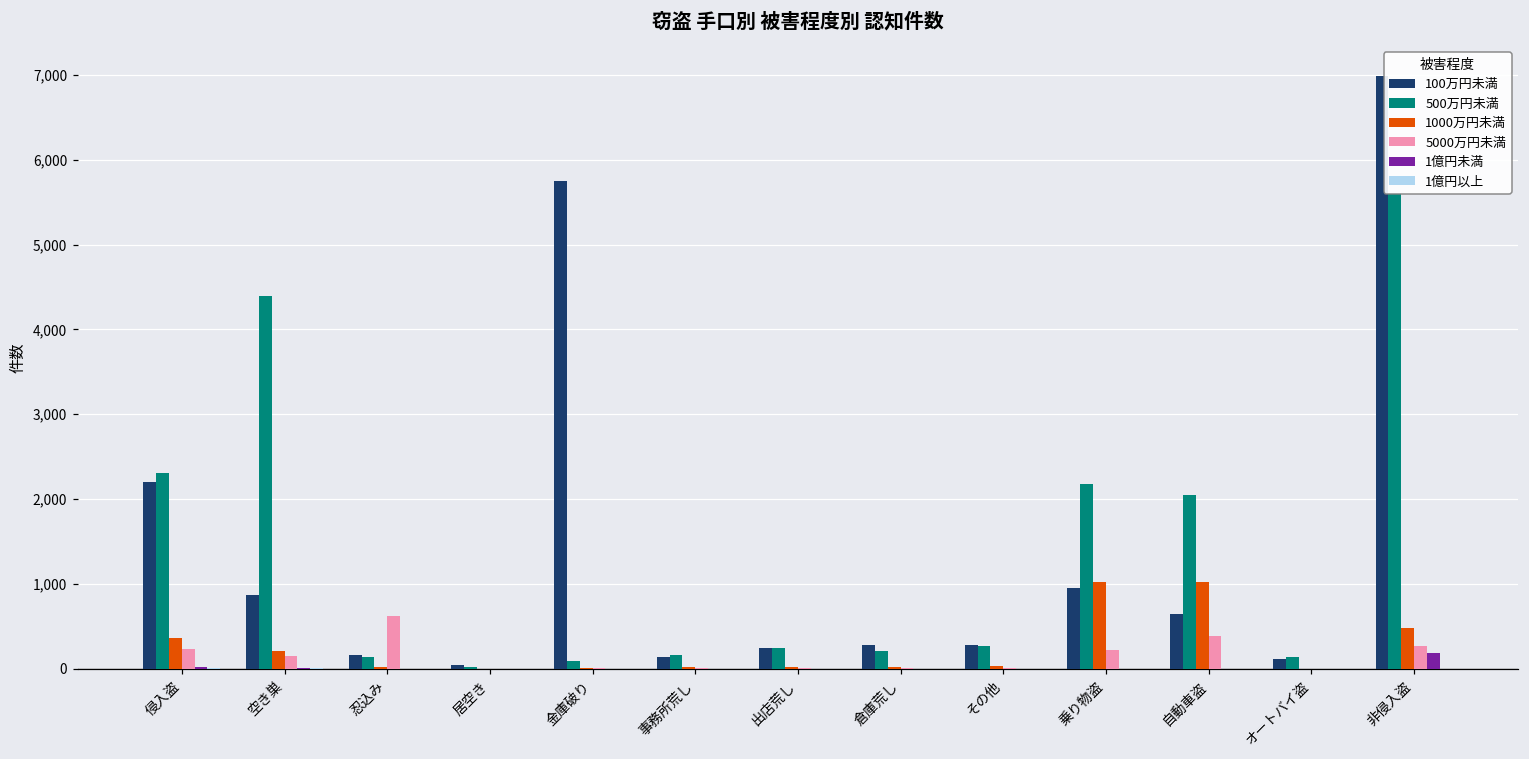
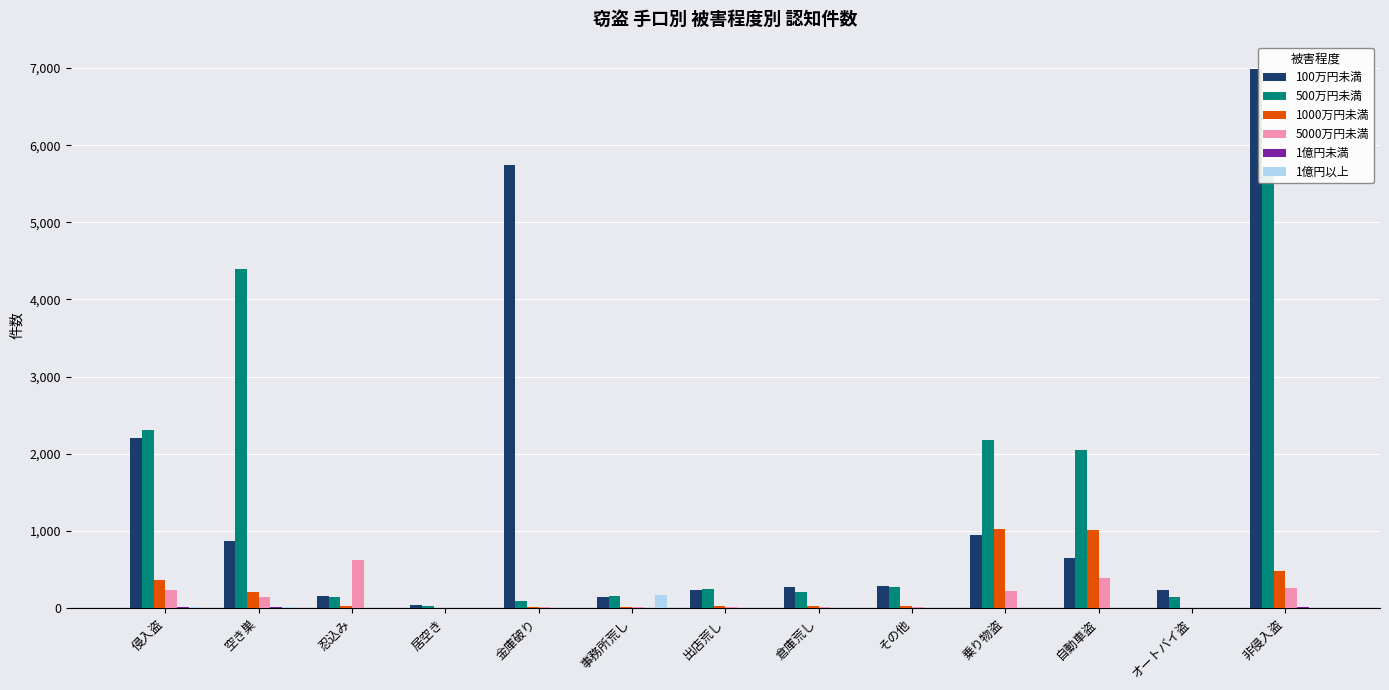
1億円以上, 事務所荒し: 0 -> 200
100万円未満, オートバイ盗: 100 -> 200
1億円未満, 非侵入盗: 200 -> 0
